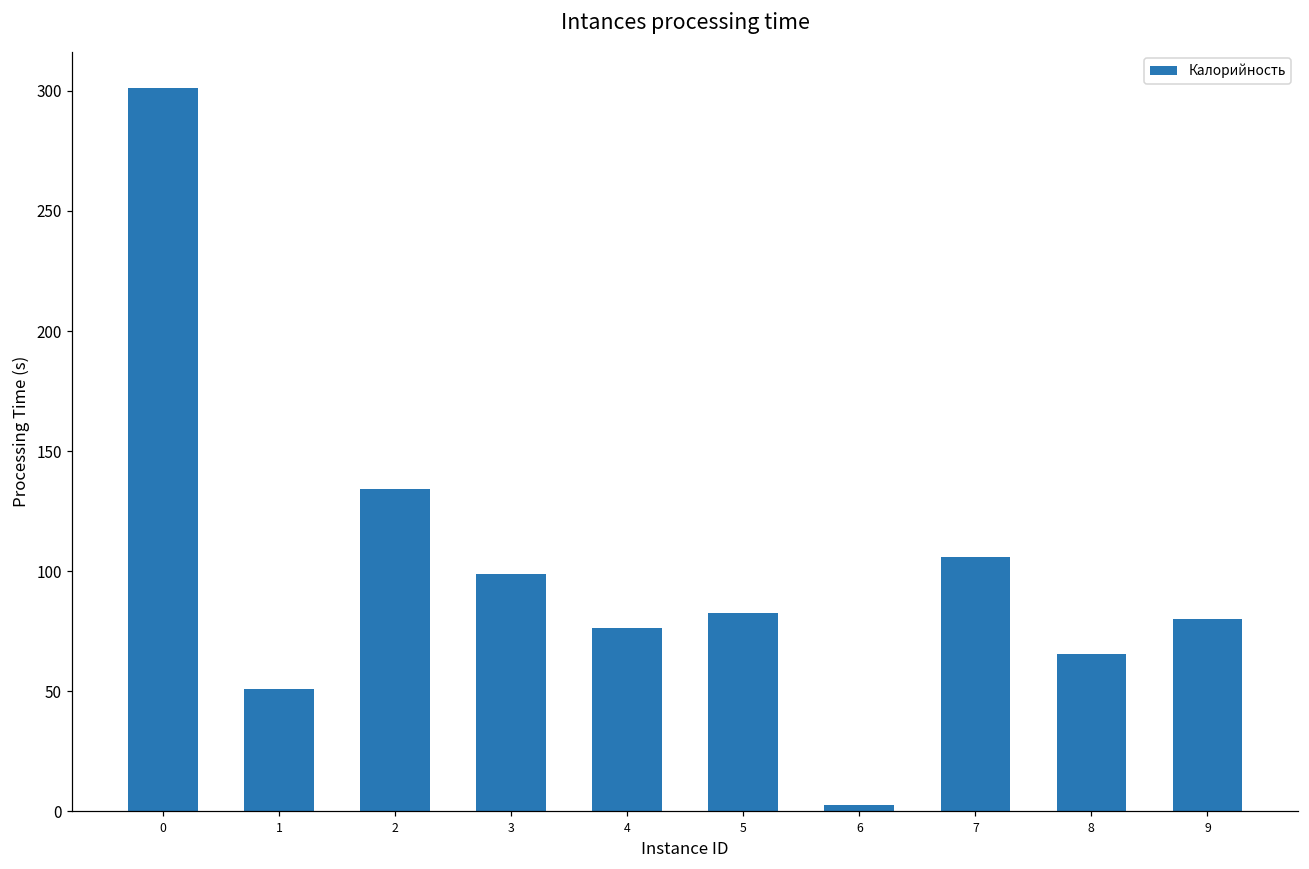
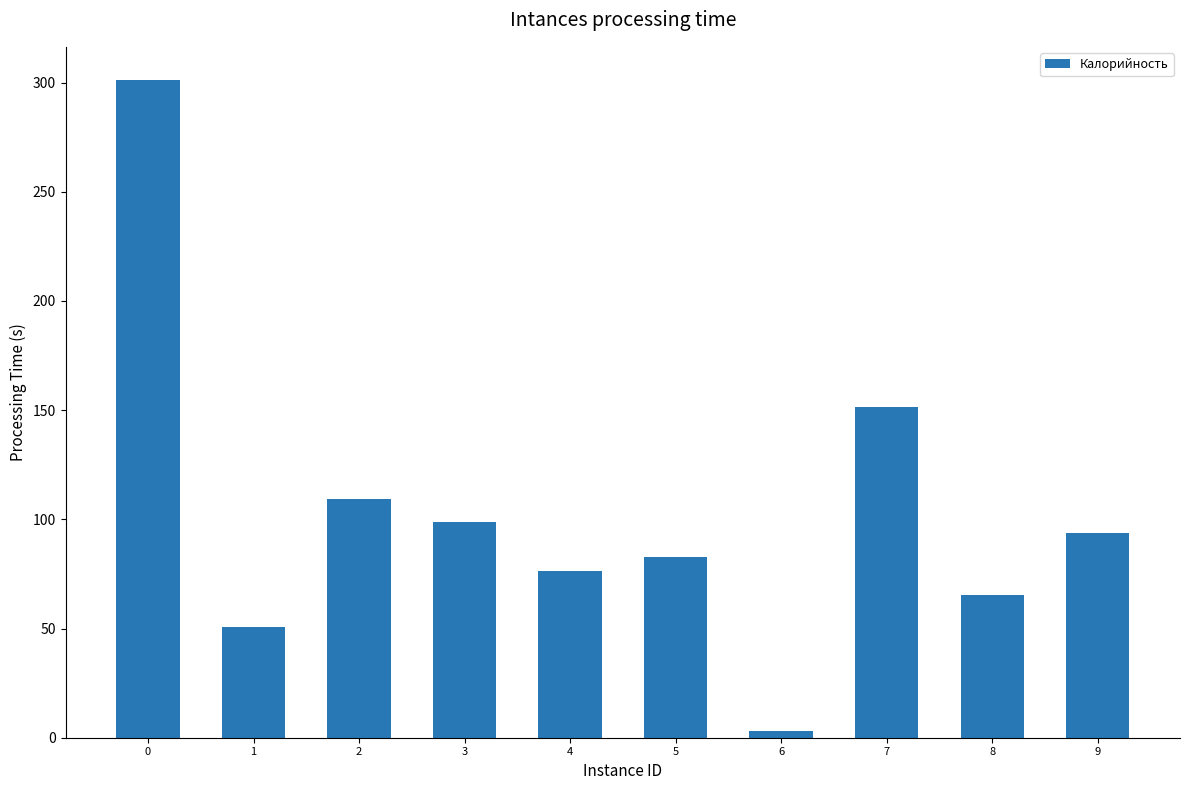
2: 134 -> 110
7: 106 -> 152
9: 80 -> 94
